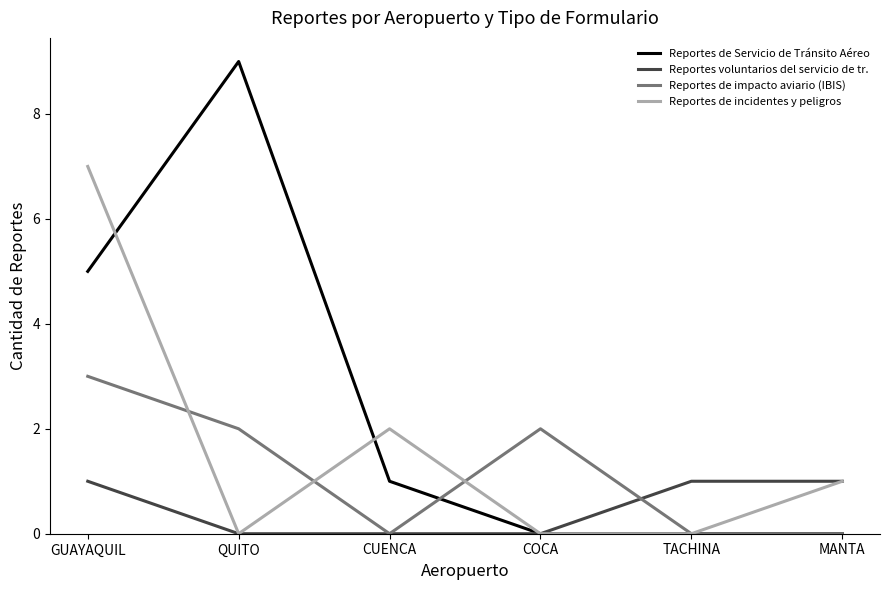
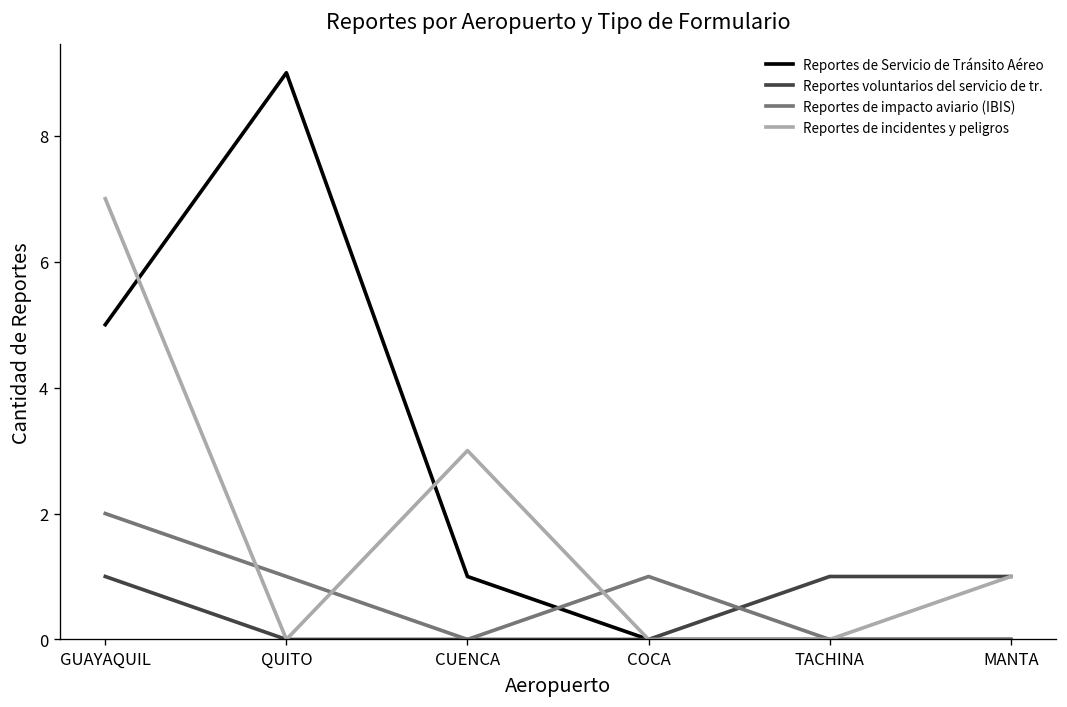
Reportes de impacto aviario (IBIS), GUAYAQUIL: 3 -> 2
Reportes de impacto aviario (IBIS), QUITO: 2 -> 1
Reportes de incidentes y peligros, CUENCA: 2 -> 3
Reportes de impacto aviario (IBIS), COCA: 2 -> 1
